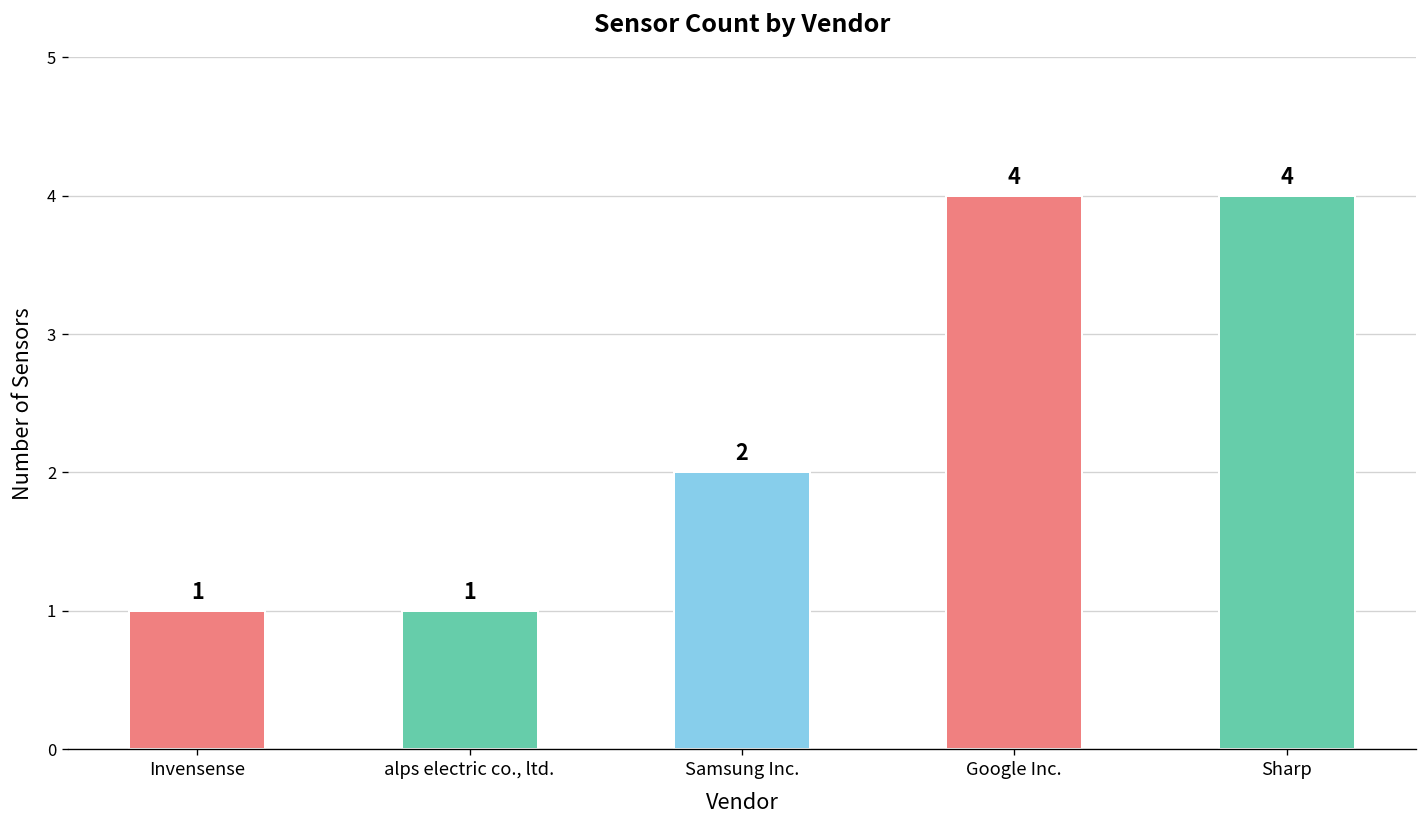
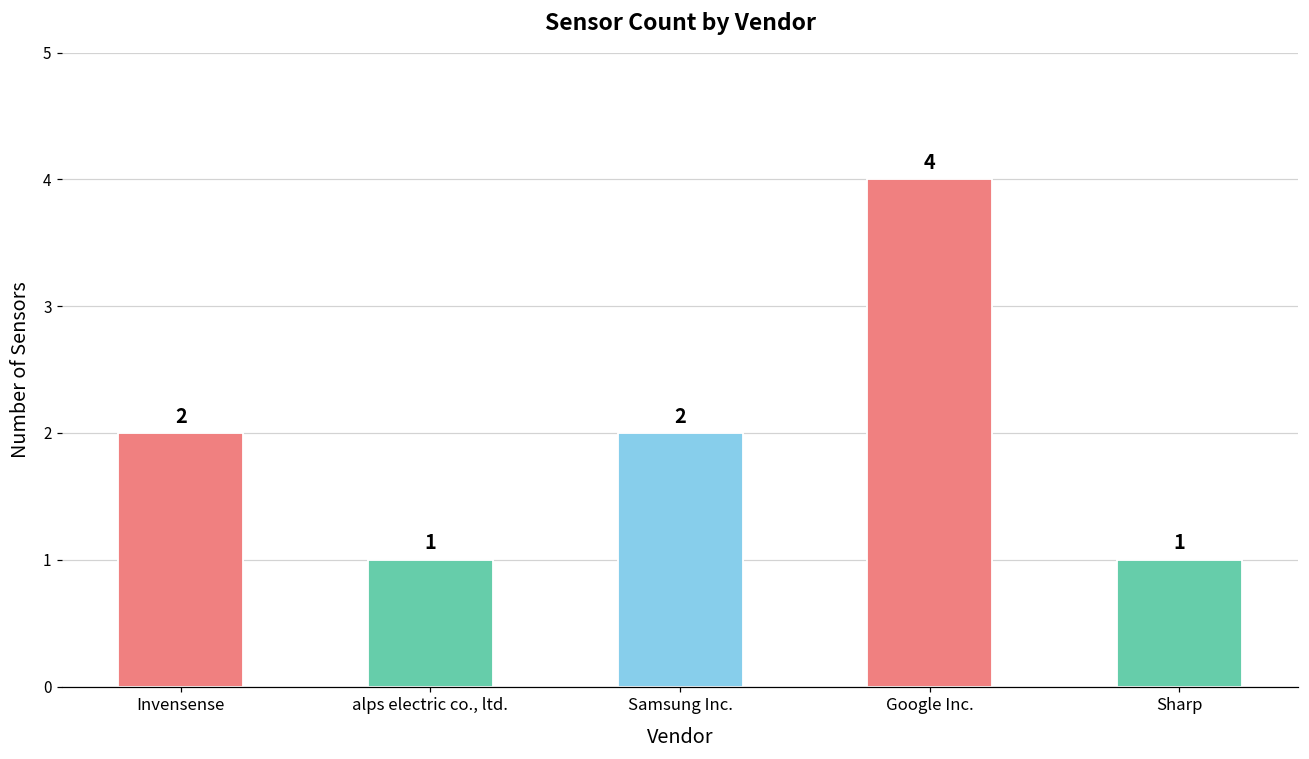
Invensense: 1 -> 2
Sharp: 4 -> 1
